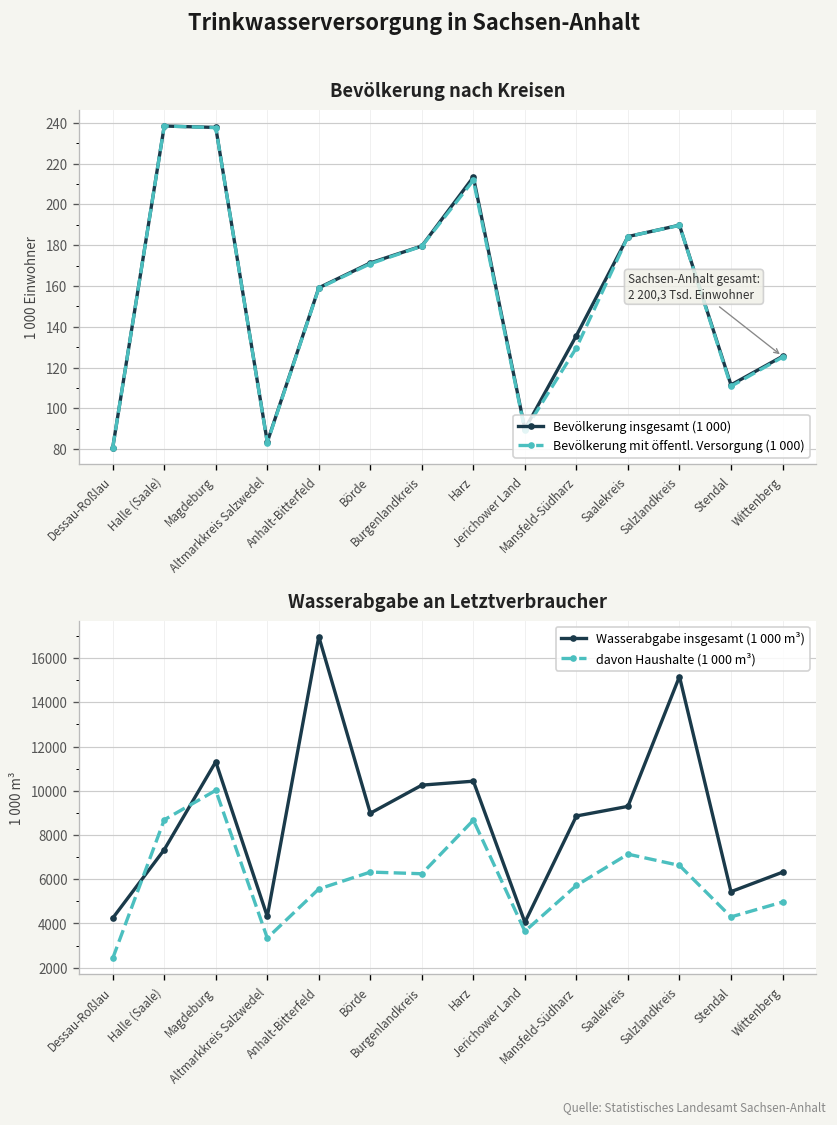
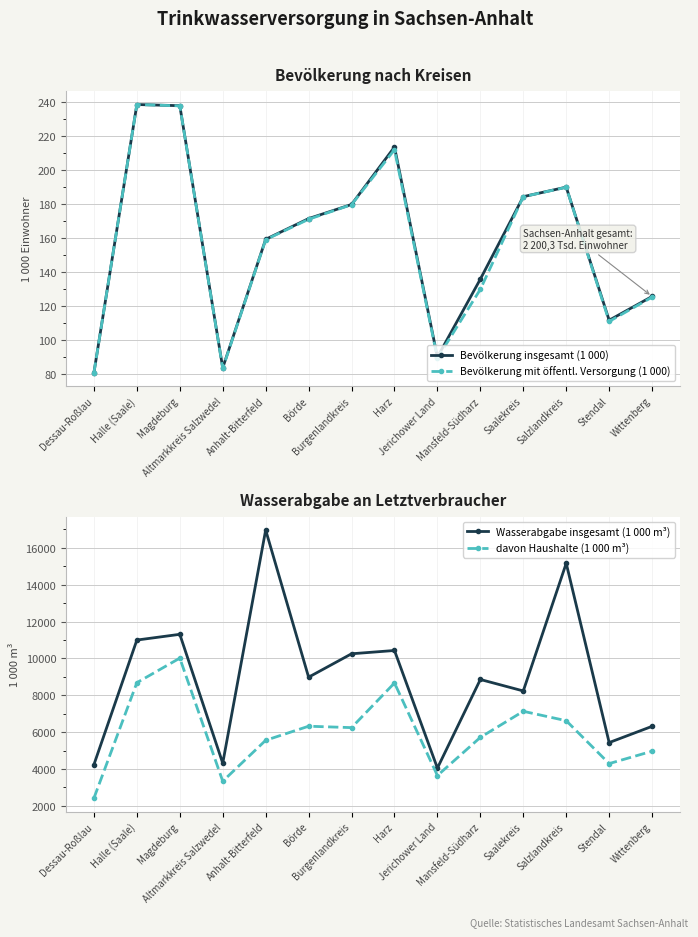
Wasserabgabe an Letztverbraucher, Wasserabgabe insgesamt (1 000 m³), Halle (Saale): 7300 -> 11000
Wasserabgabe an Letztverbraucher, Wasserabgabe insgesamt (1 000 m³), Saalekreis: 9300 -> 8200
